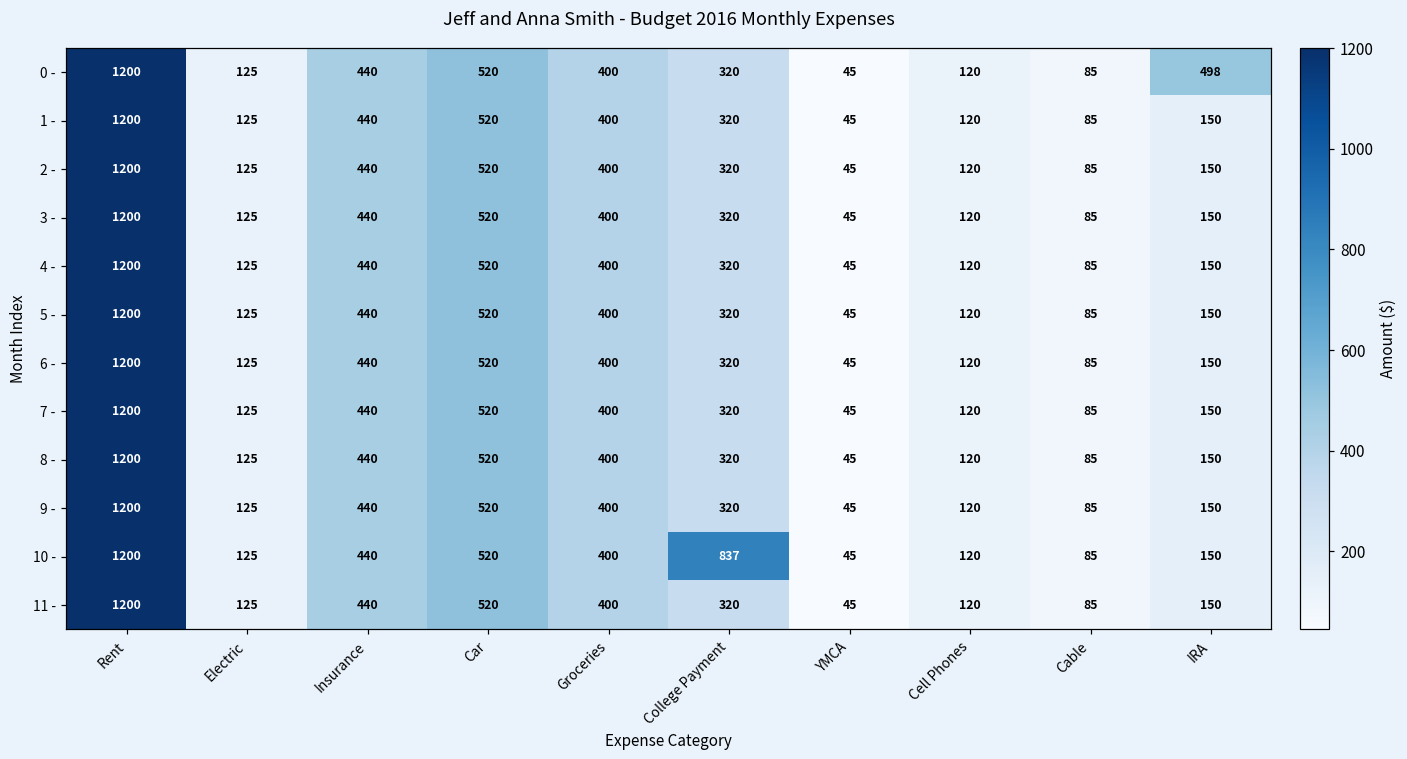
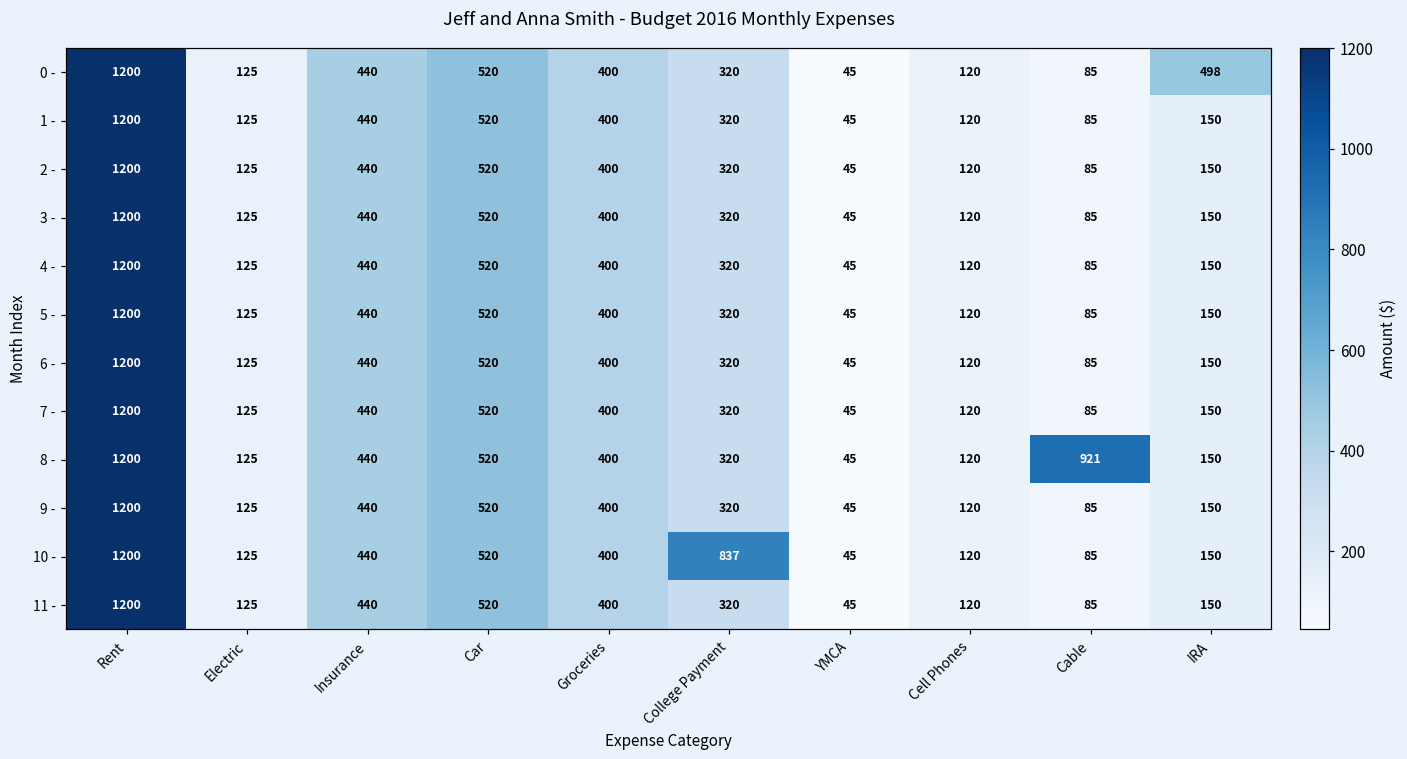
8 -, Cable: 85 -> 921
